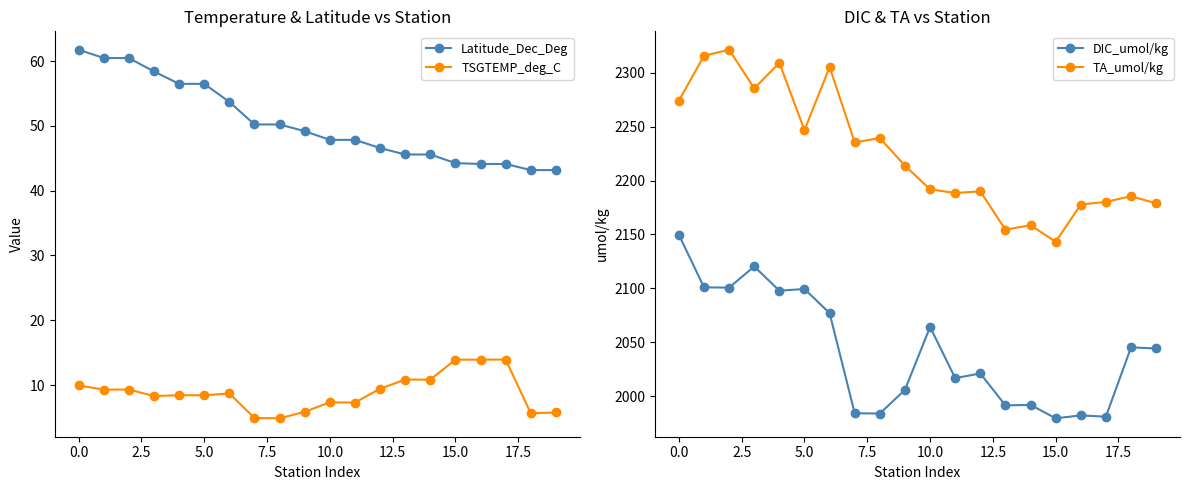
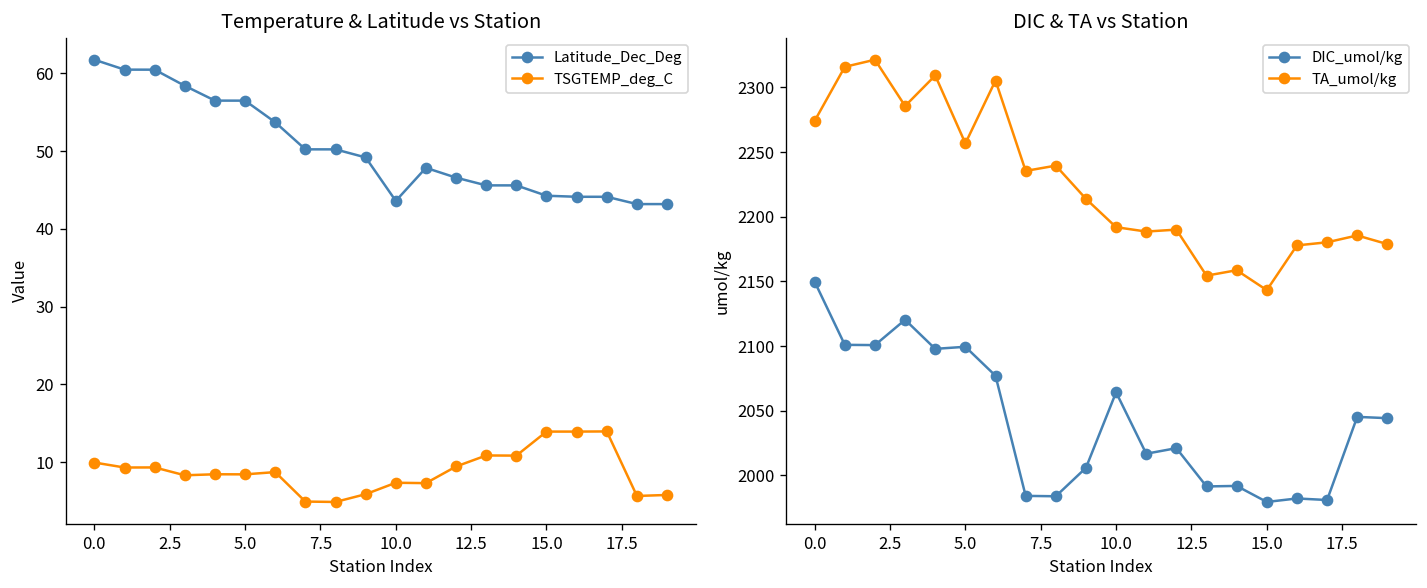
Temperature & Latitude vs Station, Latitude_Dec_Deg, 10.0: 48 -> 44
DIC & TA vs Station, TA_umol/kg, 5.0: 2247 -> 2257
